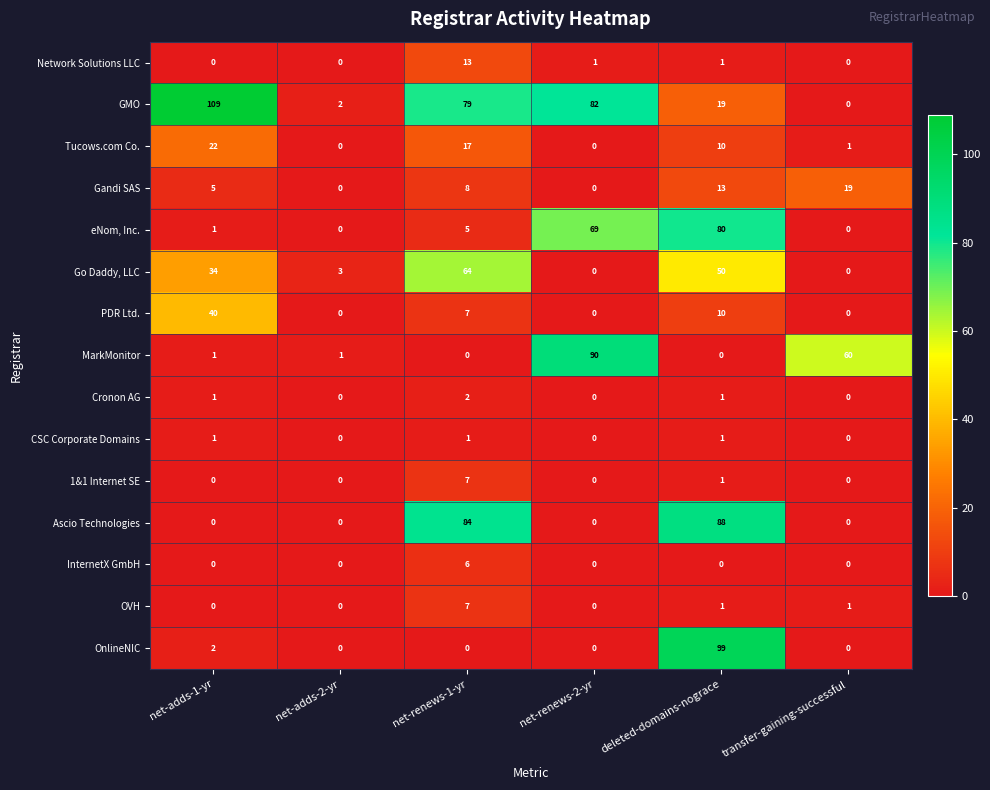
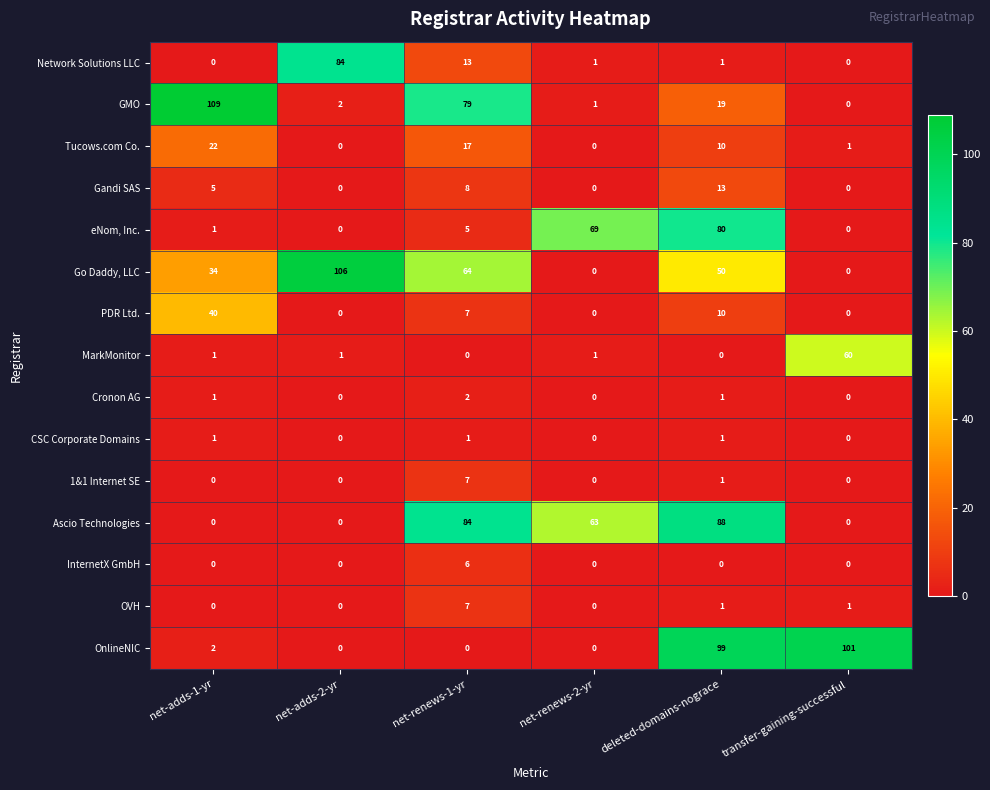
Network Solutions LLC, net-adds-2-yr: 0 -> 84
GMO, net-renews-2-yr: 82 -> 1
Gandi SAS, transfer-gaining-successful: 19 -> 0
Go Daddy, LLC, net-adds-2-yr: 3 -> 106
MarkMonitor, net-renews-2-yr: 90 -> 1
Ascio Technologies, net-renews-2-yr: 0 -> 63
OnlineNIC, transfer-gaining-successful: 0 -> 101
